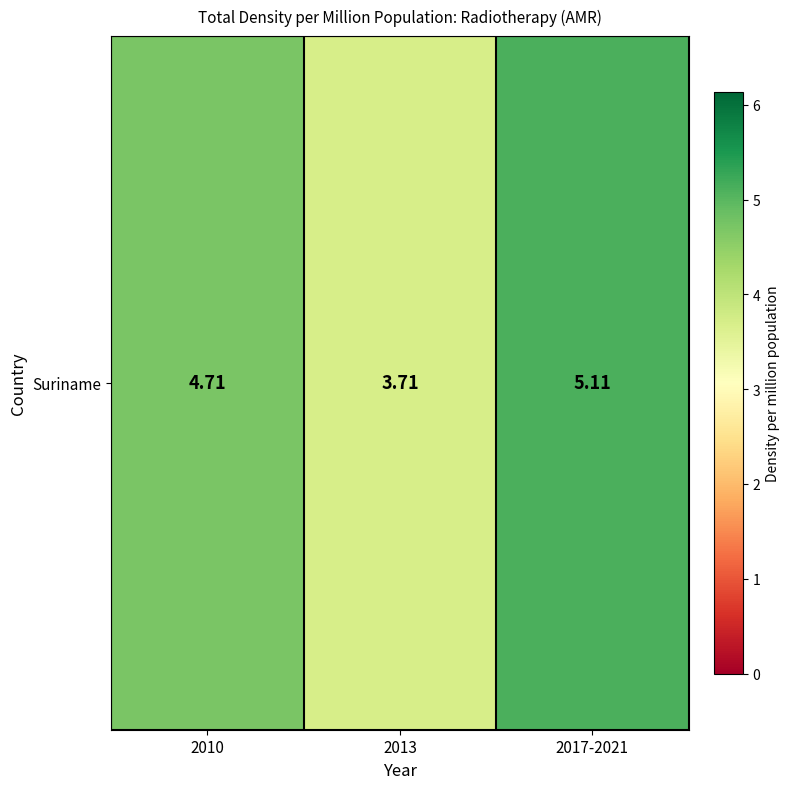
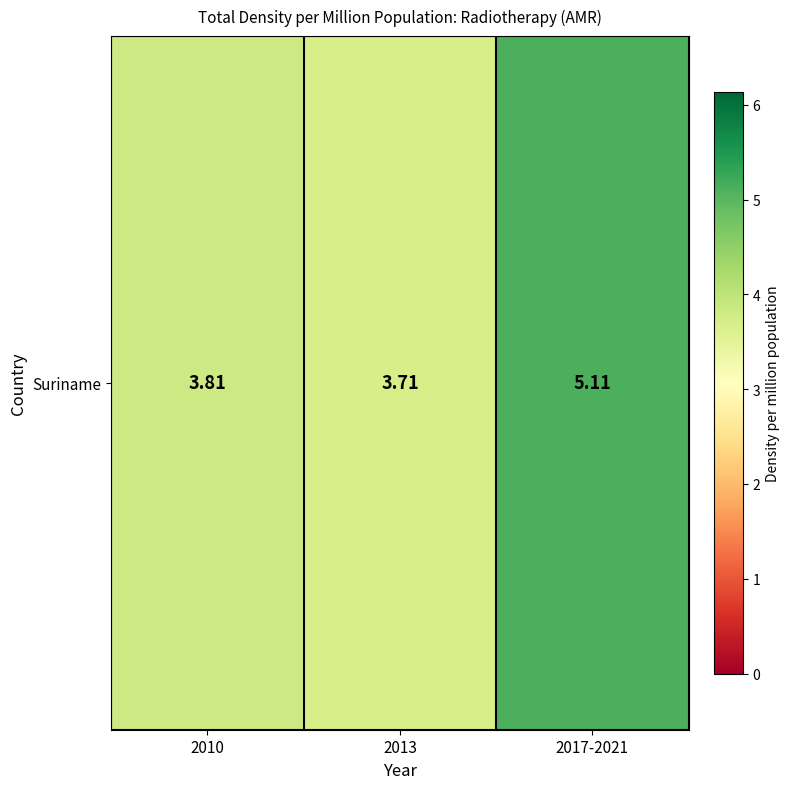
Suriname, 2010: 4.71 -> 3.81
